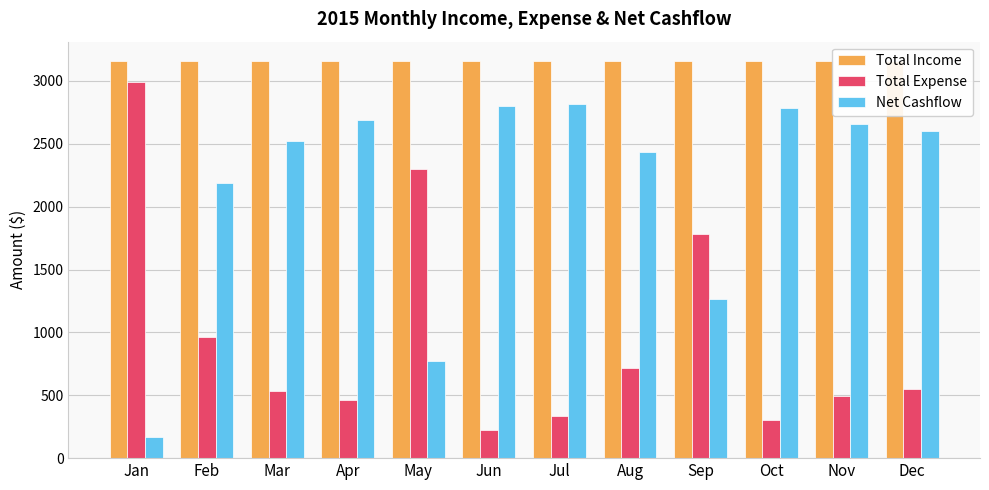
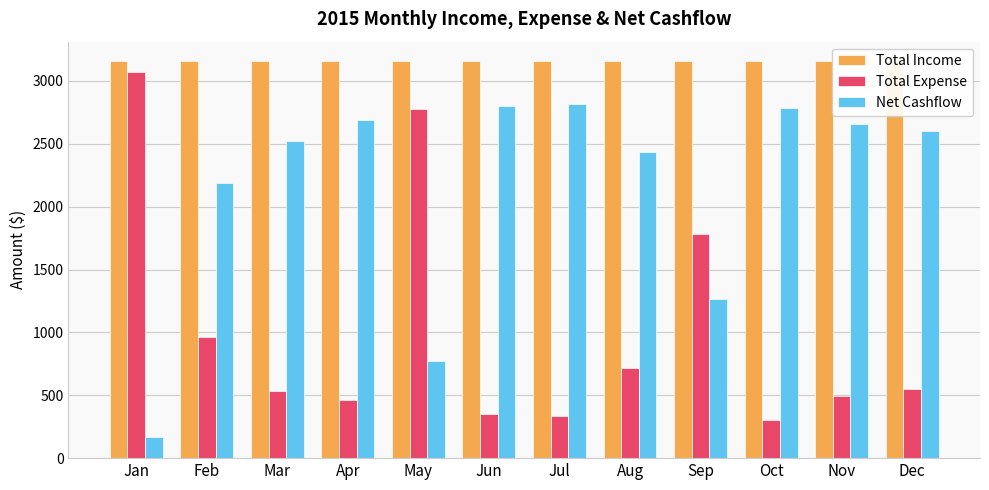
Total Expense, Jan: 2990 -> 3070
Total Expense, May: 2300 -> 2780
Total Expense, Jun: 220 -> 350
